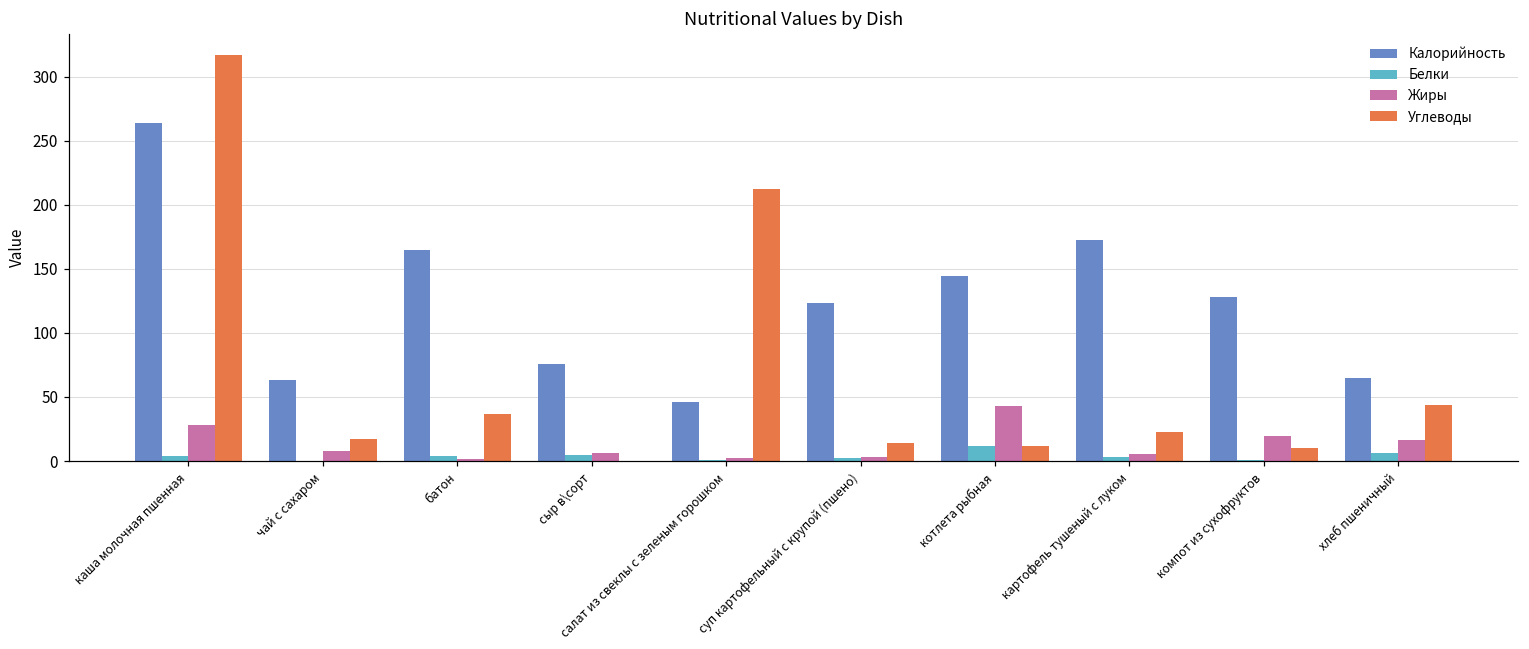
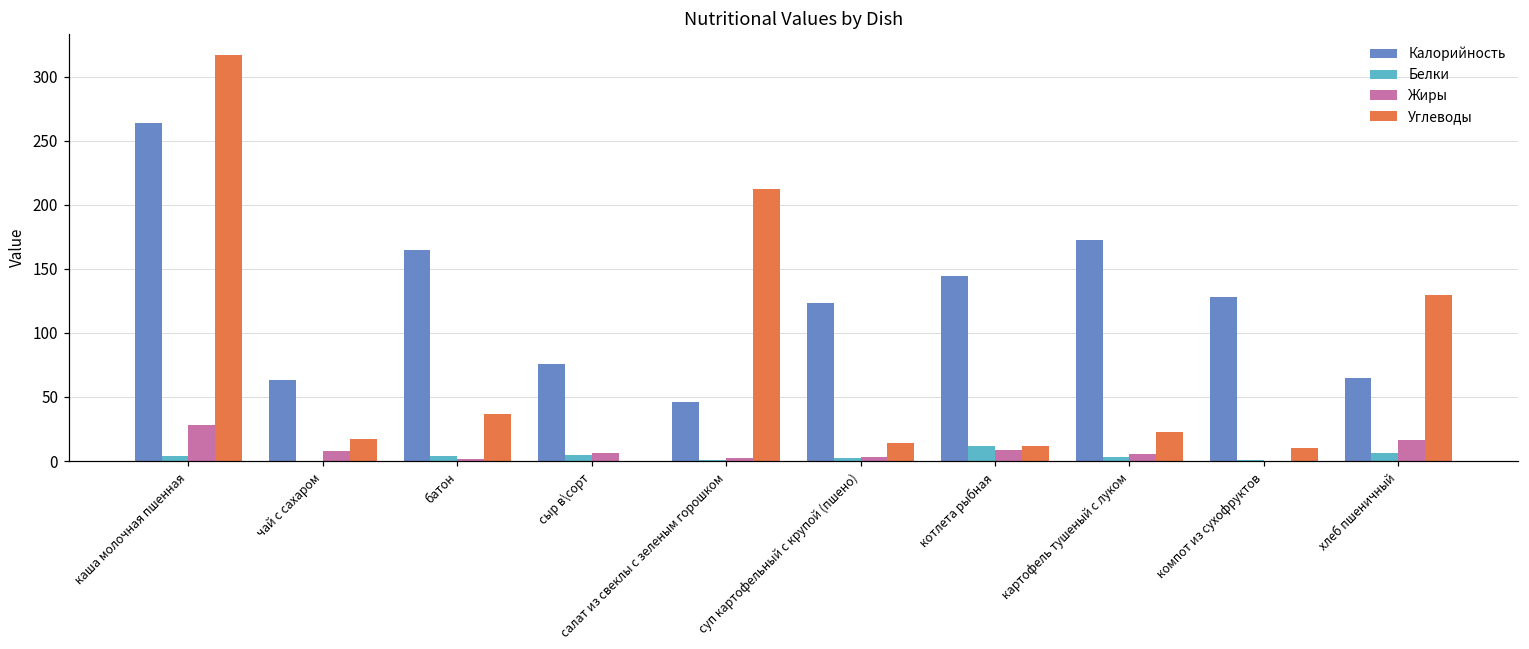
Жиры, котлета рыбная: 43 -> 9
Жиры, компот из сухофруктов: 20 -> 0
Углеводы, хлеб пшеничный: 44 -> 130
